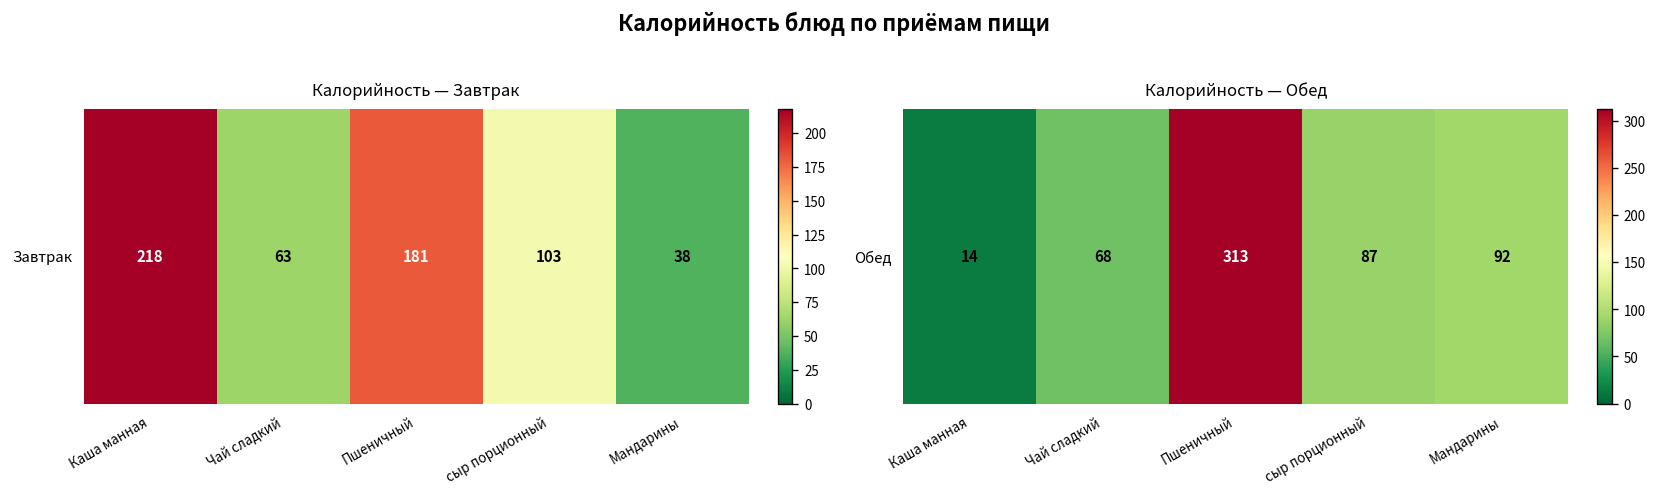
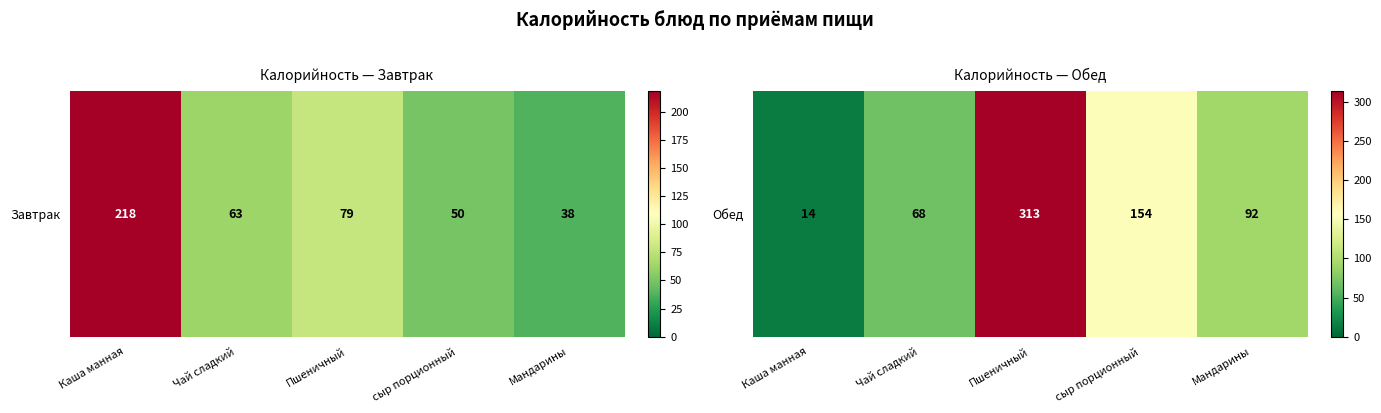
Калорийность — Завтрак, Завтрак, Пшеничный: 181 -> 79
Калорийность — Завтрак, Завтрак, сыр порционный: 103 -> 50
Калорийность — Обед, Обед, сыр порционный: 87 -> 154
